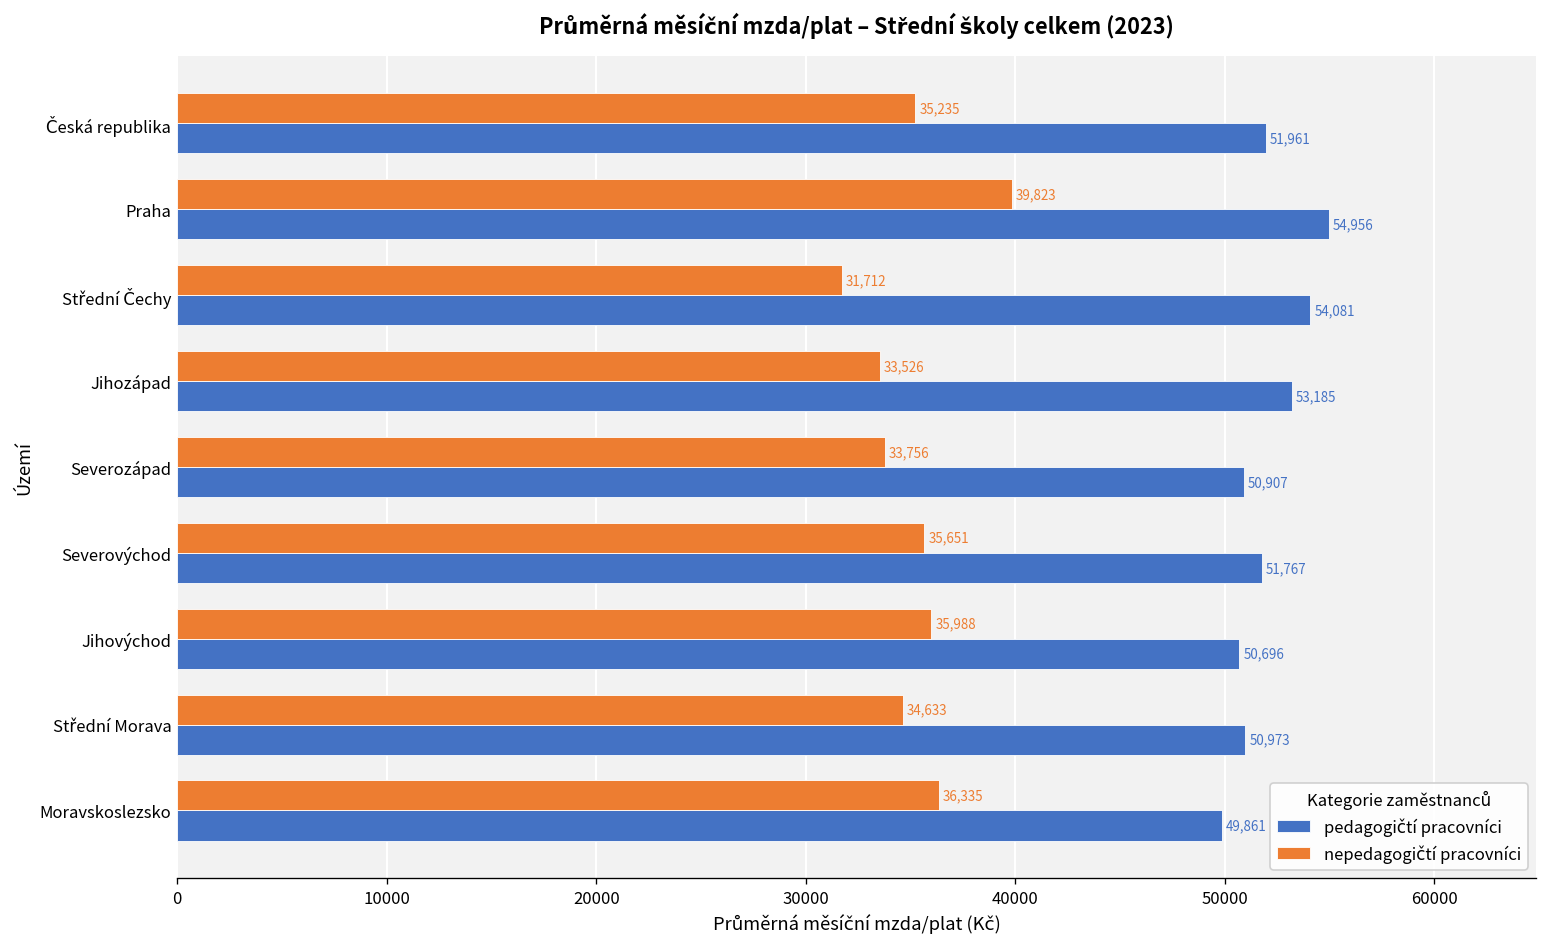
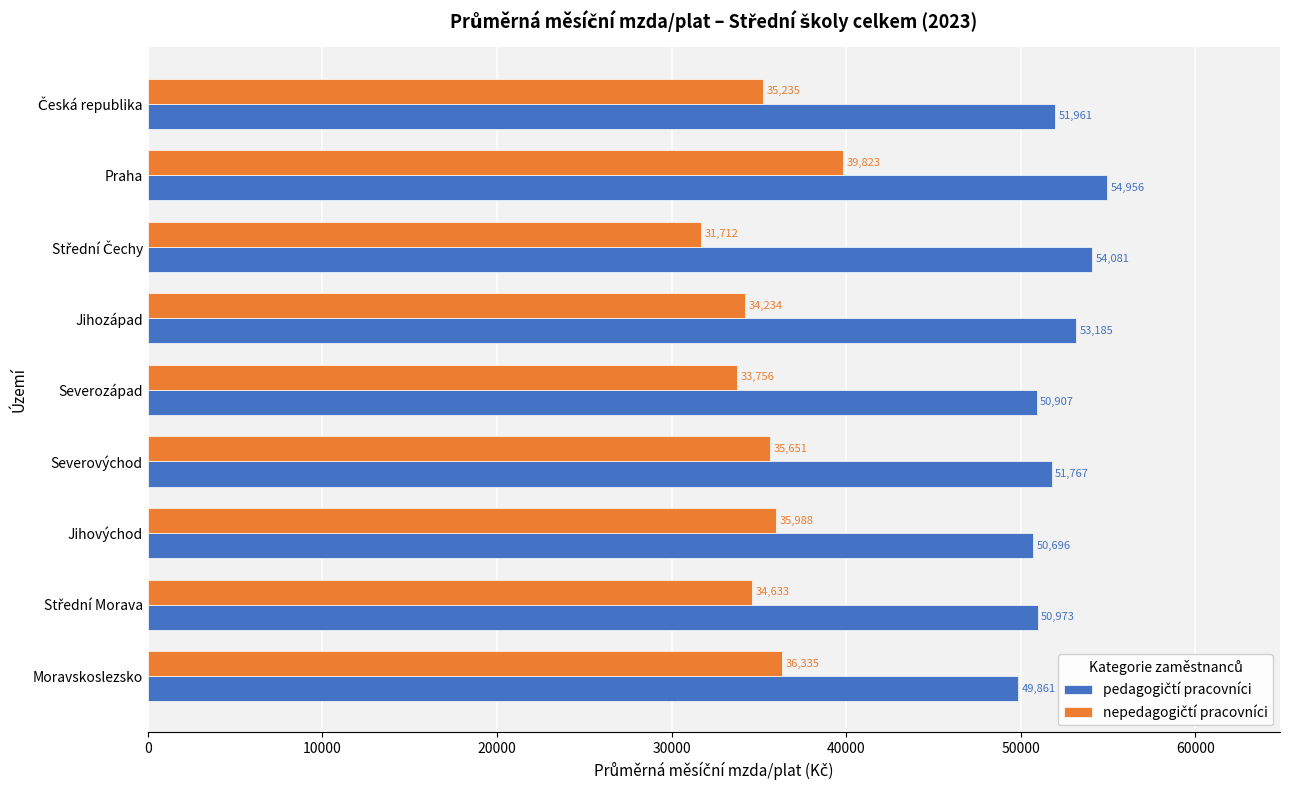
nepedagogičtí pracovníci, Jihozápad: 33,526 -> 34,234
